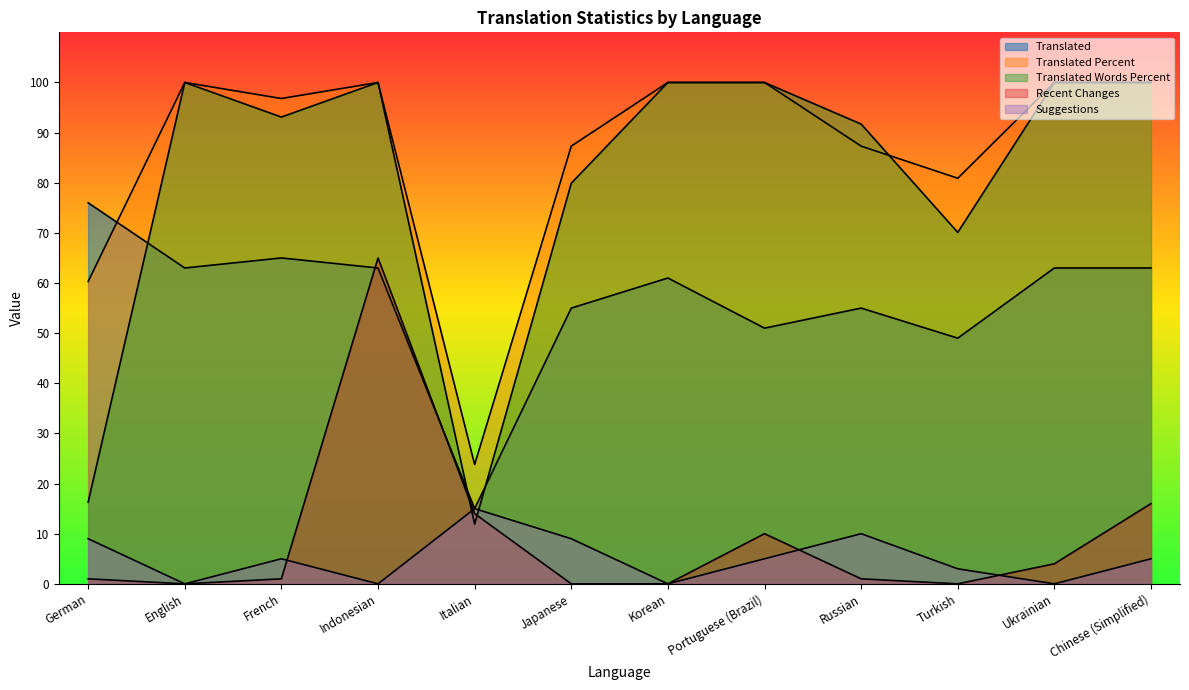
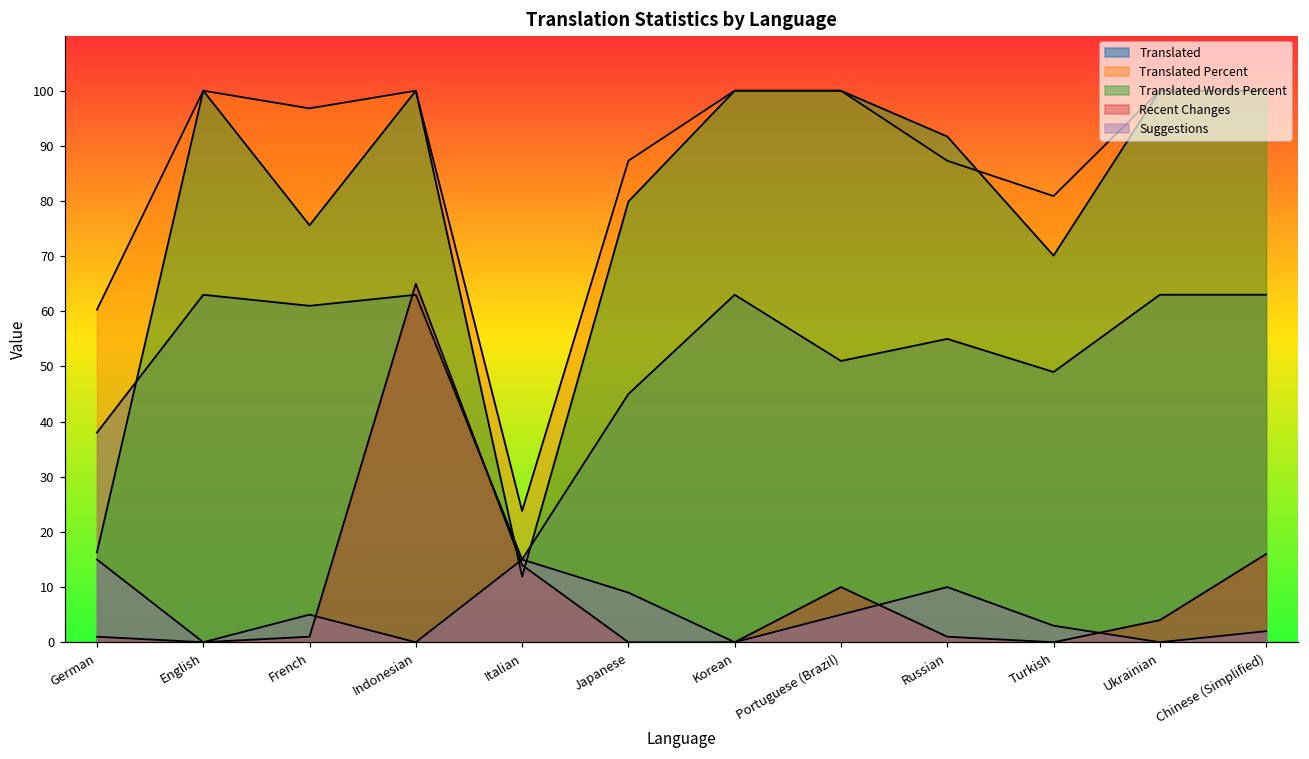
Translated, German: 76 -> 38
Suggestions, German: 9 -> 15
Translated, French: 65 -> 61
Translated Words Percent, French: 93 -> 76
Translated, Japanese: 55 -> 45
Translated, Korean: 61 -> 63
Suggestions, Chinese (Simplified): 5 -> 2
